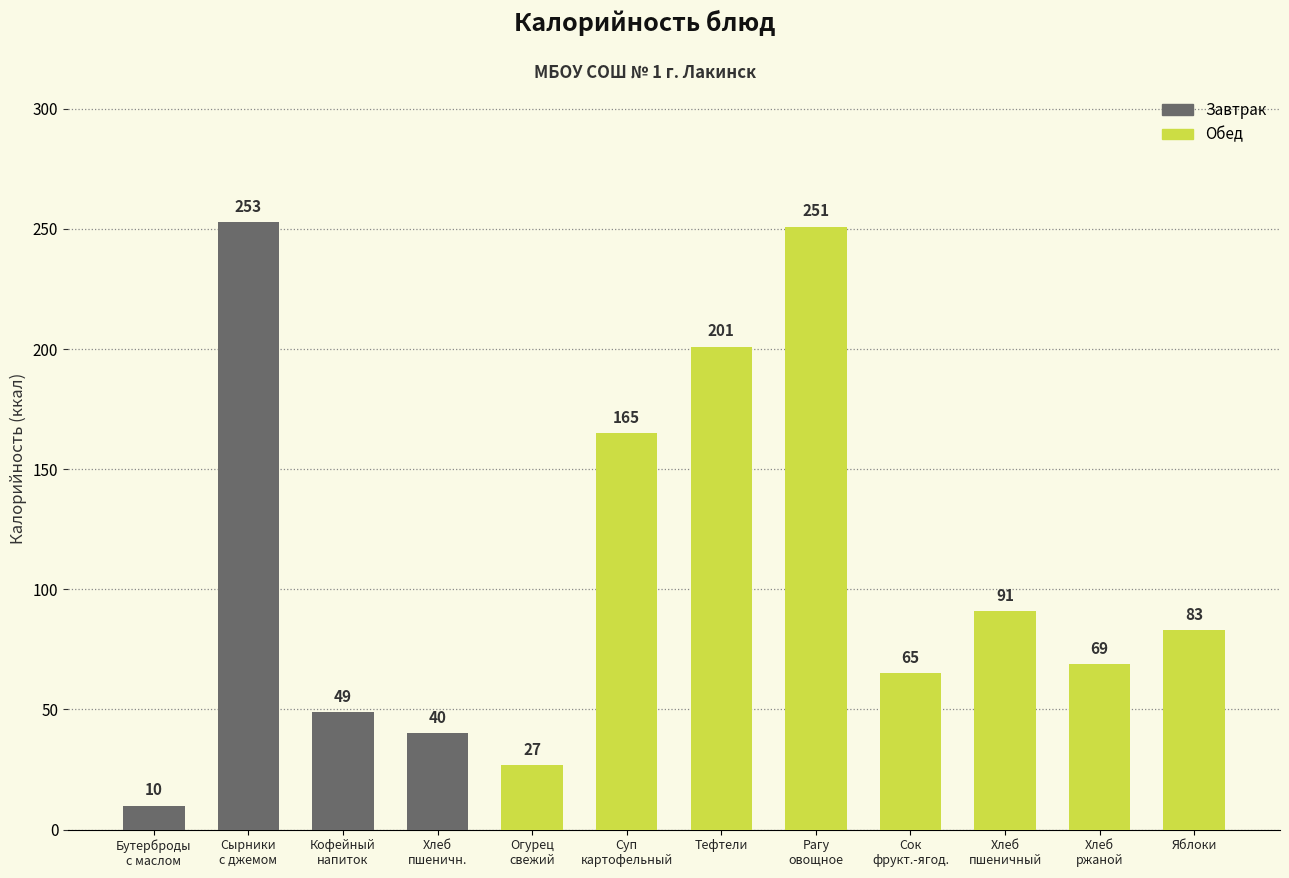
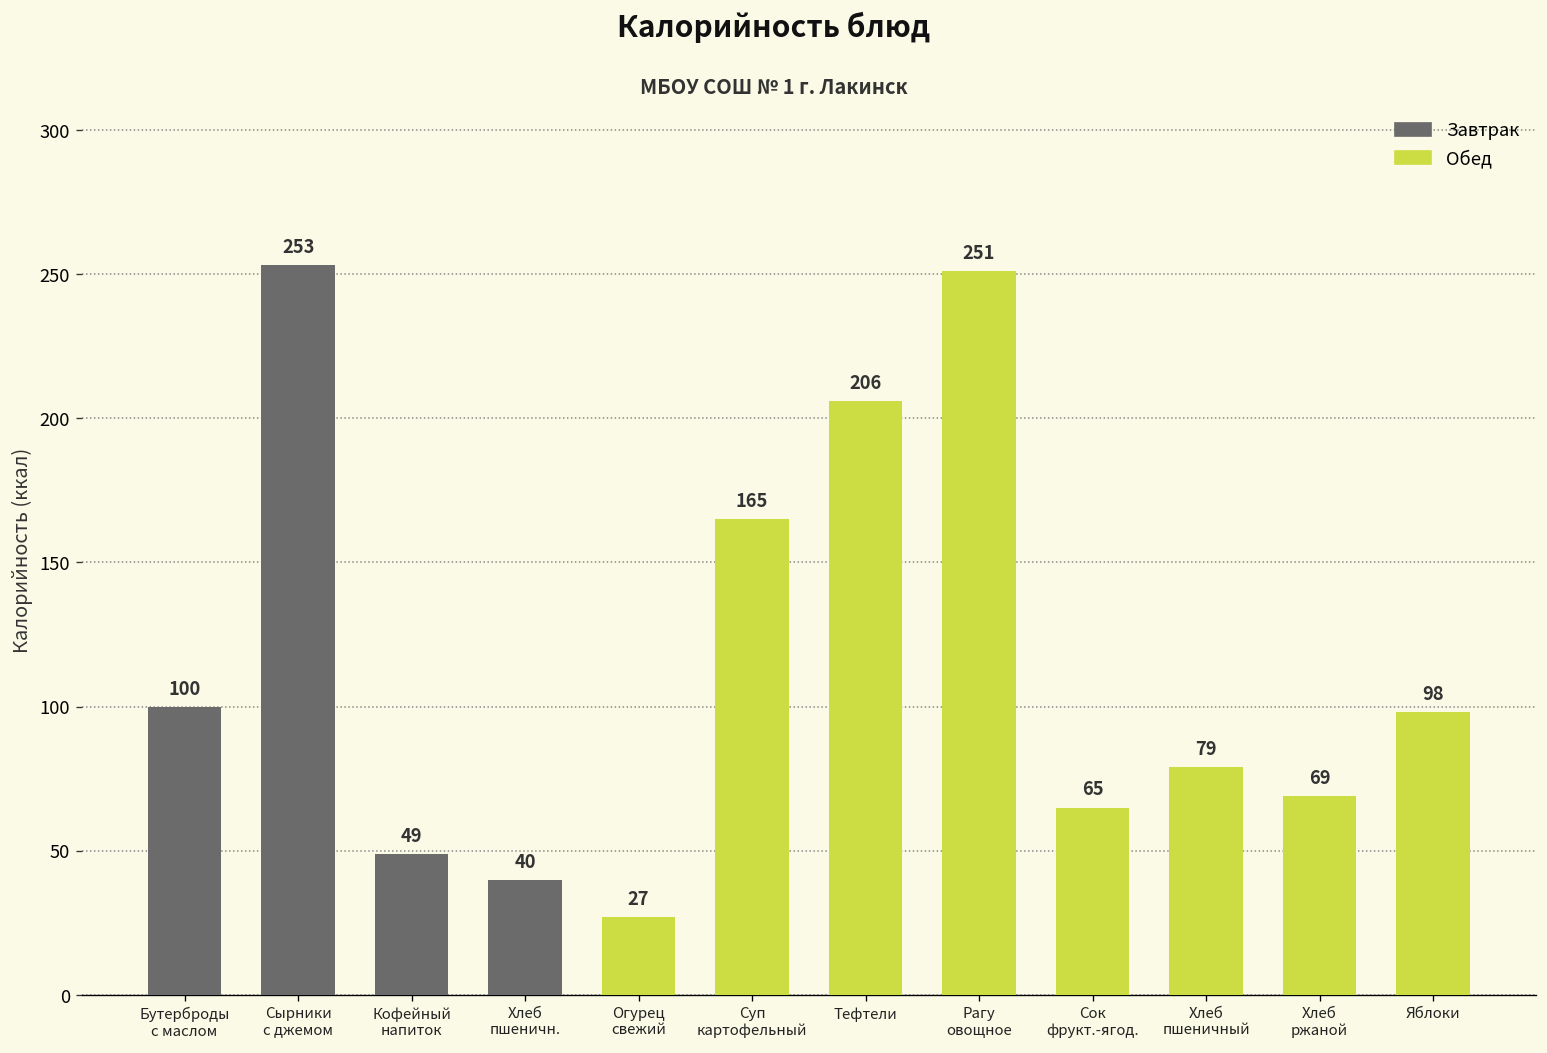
Бутерброды с маслом: 10 -> 100
Тефтели: 201 -> 206
Хлеб пшеничный: 91 -> 79
Яблоки: 83 -> 98
